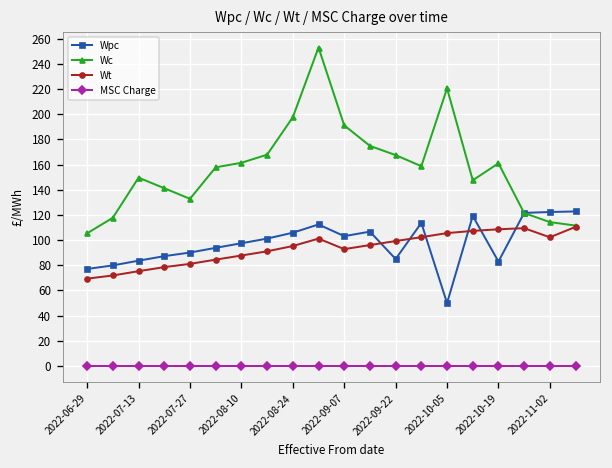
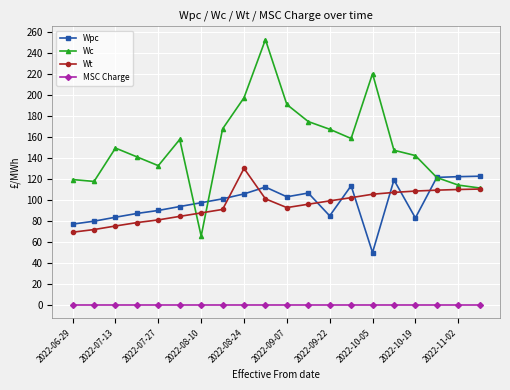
Wc, 2022-06-29: 105 -> 120
Wc, 2022-08-10: 161 -> 66
Wt, 2022-08-24: 95 -> 130
Wc, 2022-10-19: 161 -> 142
Wt, 2022-11-02: 102 -> 110
